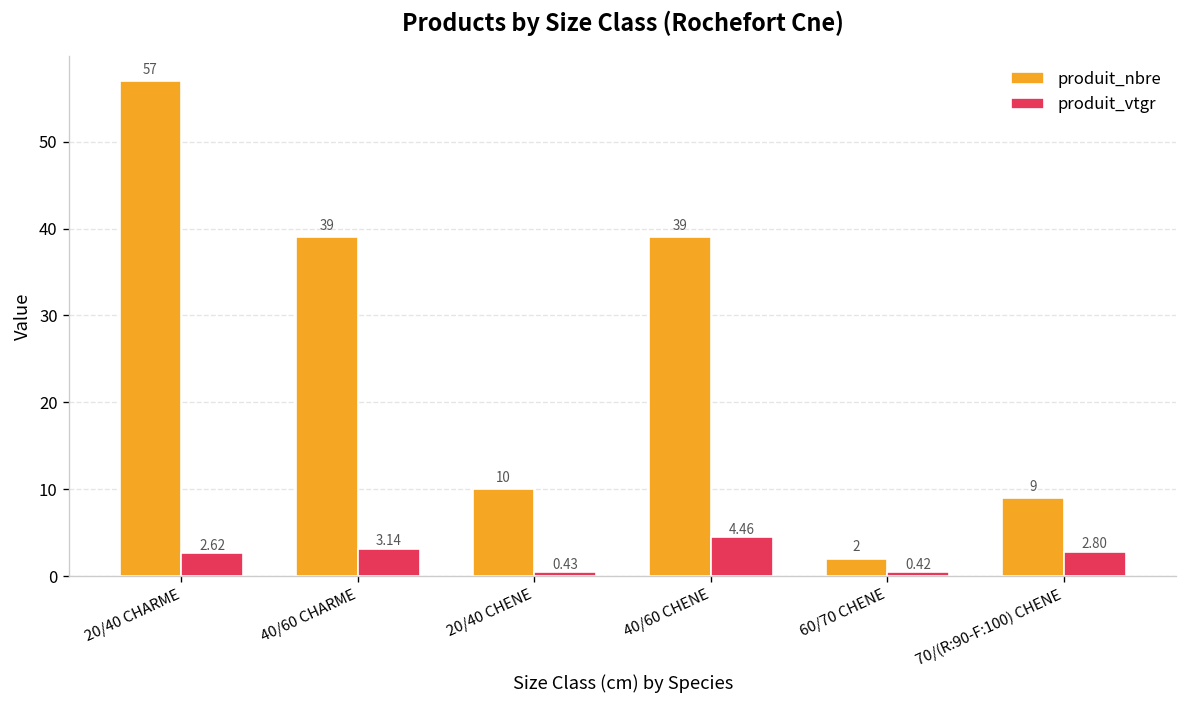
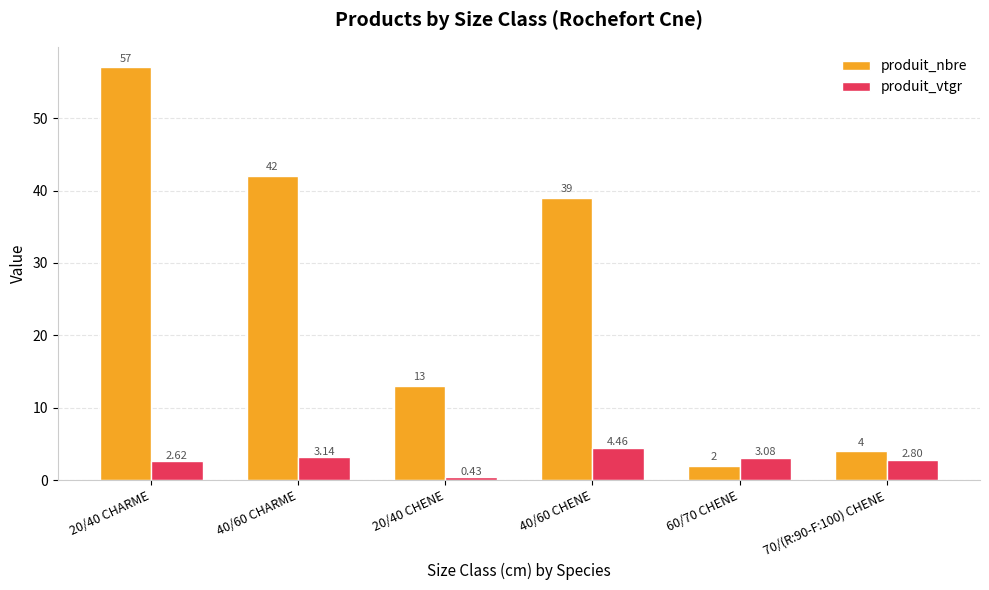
produit_nbre, 40/60 CHARME: 39 -> 42
produit_nbre, 20/40 CHENE: 10 -> 13
produit_vtgr, 60/70 CHENE: 0.42 -> 3.08
produit_nbre, 70/(R:90-F:100) CHENE: 9 -> 4
